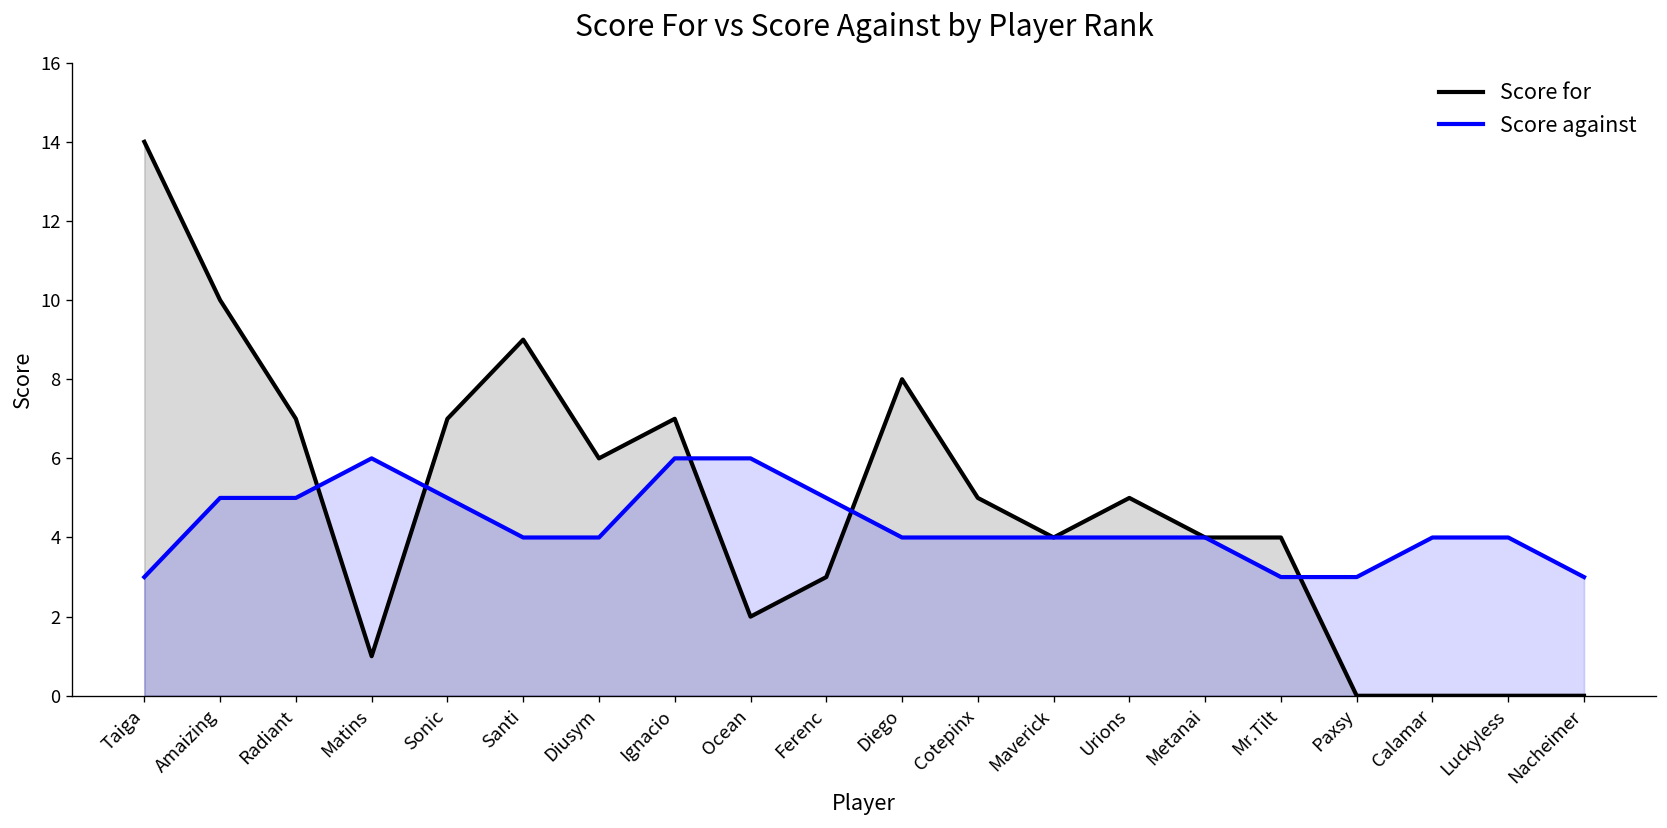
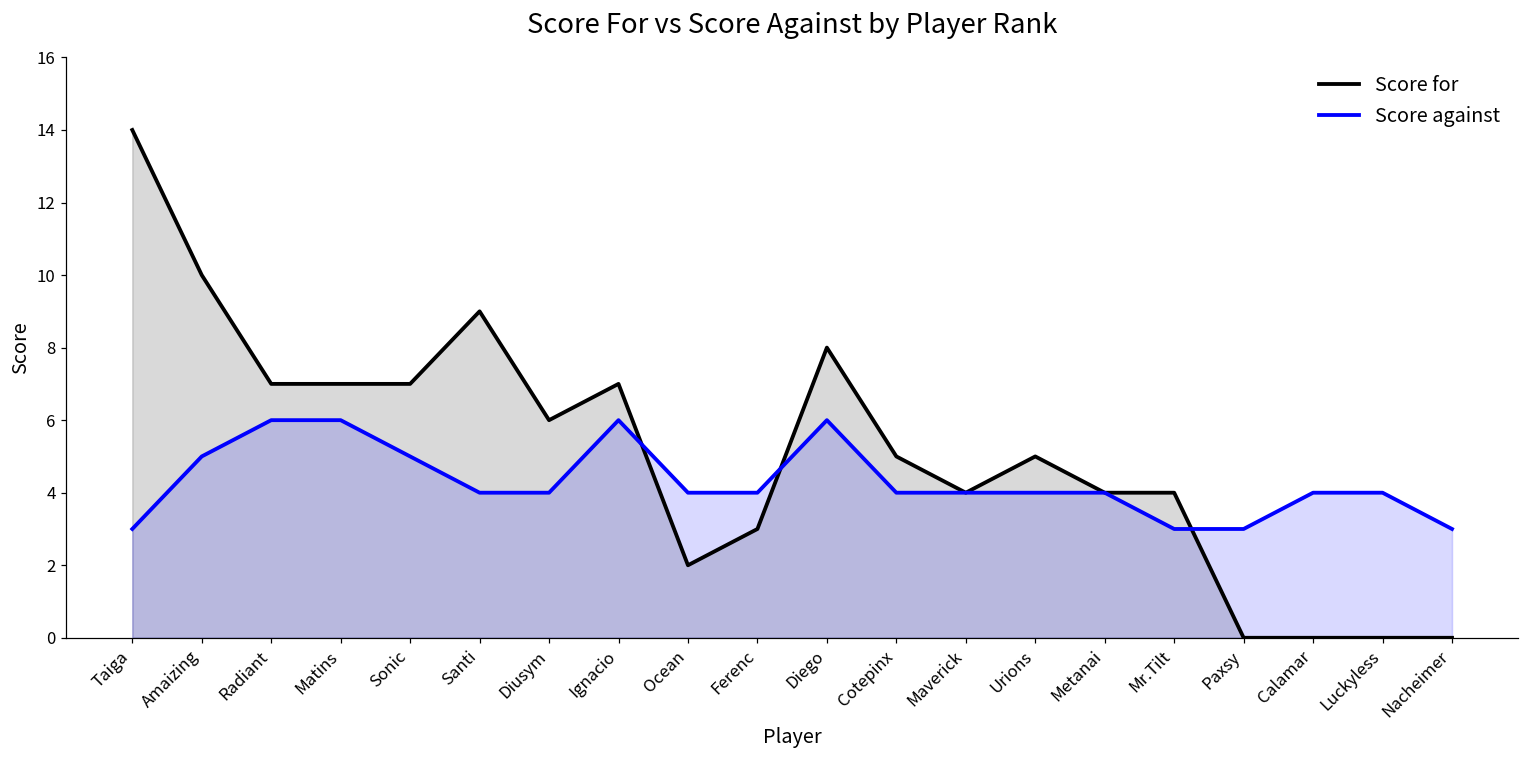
Score against, Radiant: 5 -> 6
Score for, Matins: 1 -> 7
Score against, Ocean: 6 -> 4
Score against, Ferenc: 5 -> 4
Score against, Diego: 4 -> 6
